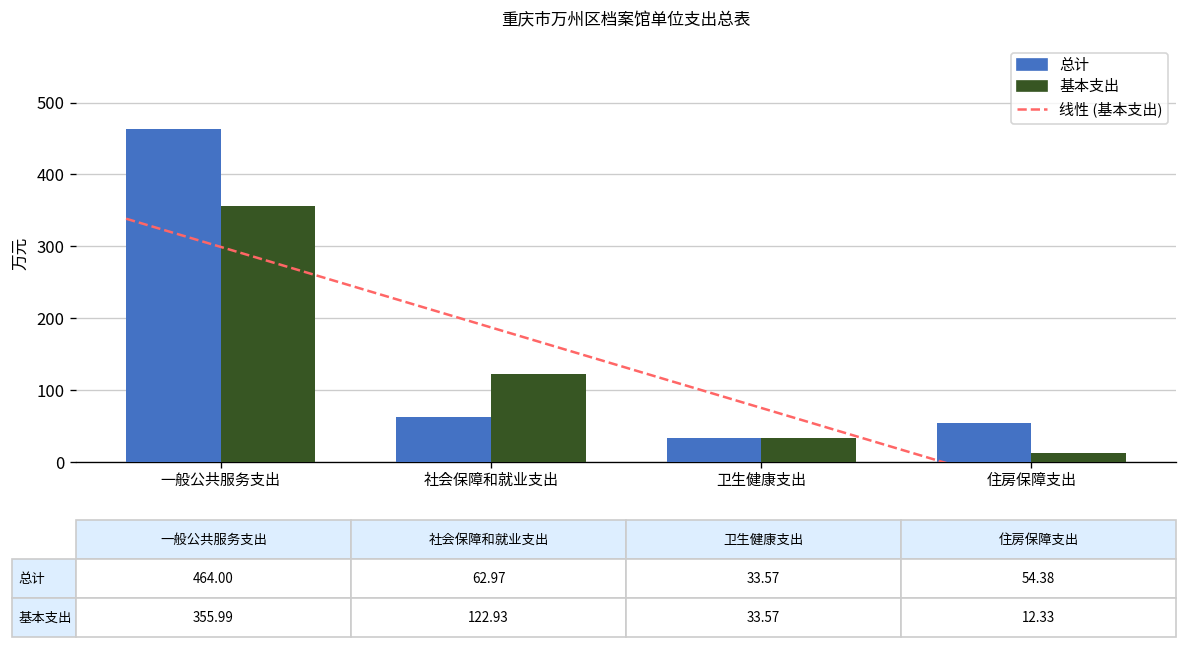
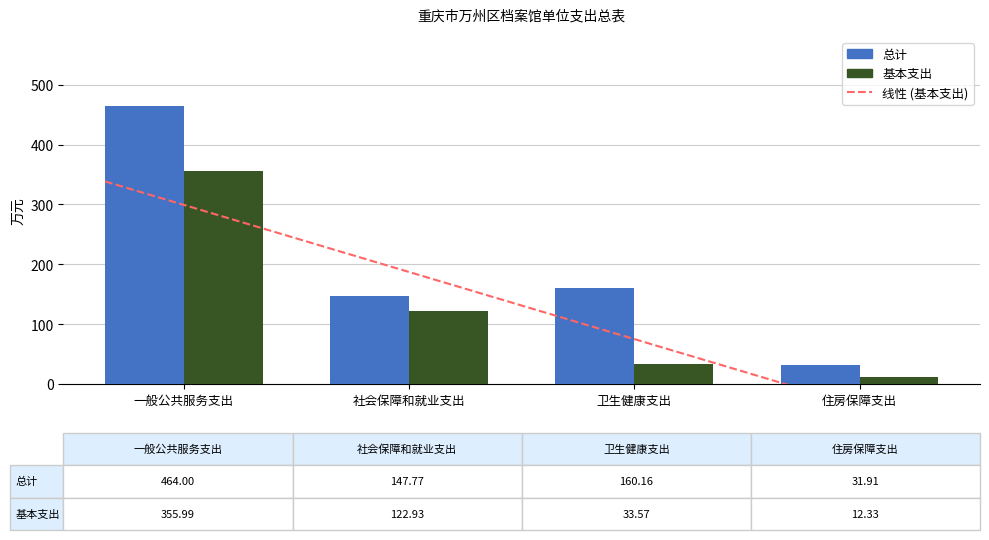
总计, 社会保障和就业支出: 62.97 -> 147.77
总计, 卫生健康支出: 33.57 -> 160.16
总计, 住房保障支出: 54.38 -> 31.91
